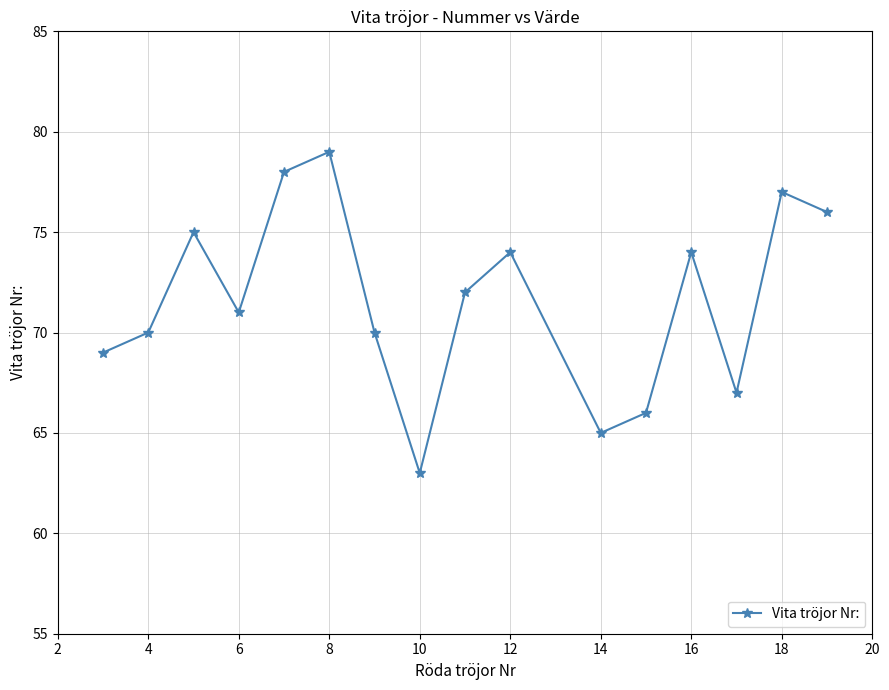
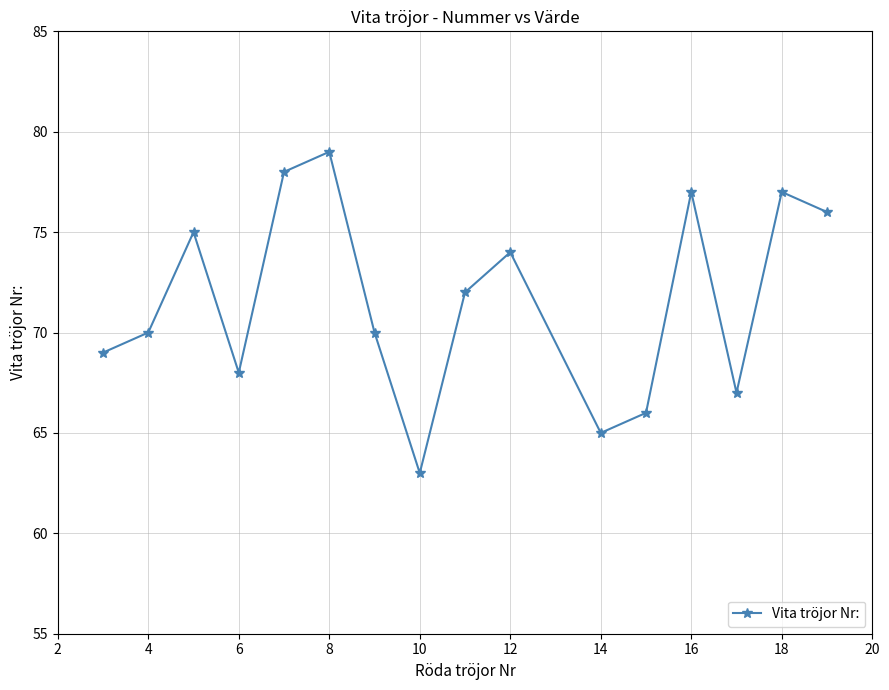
6: 71 -> 68
16: 74 -> 77
